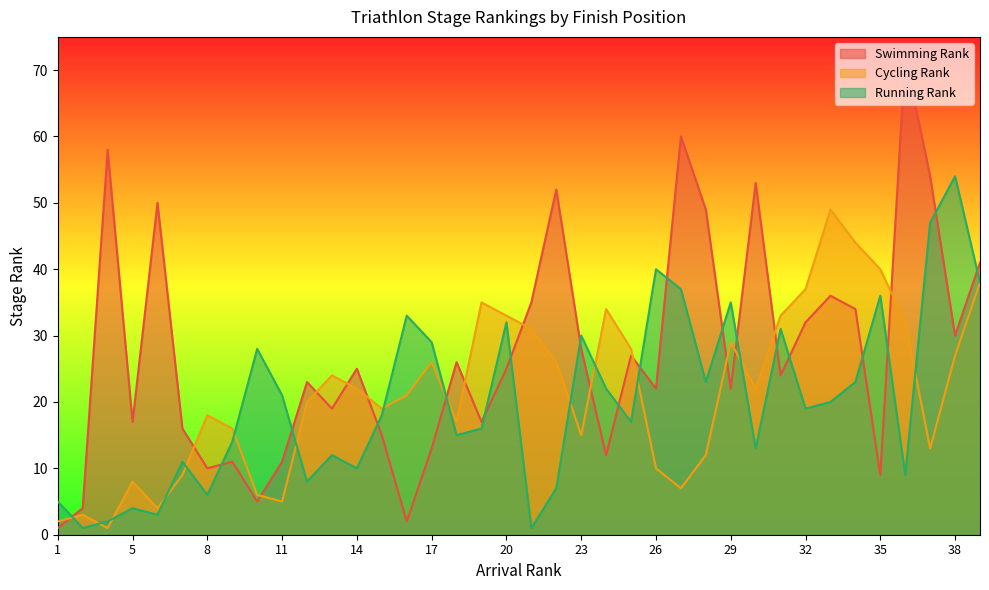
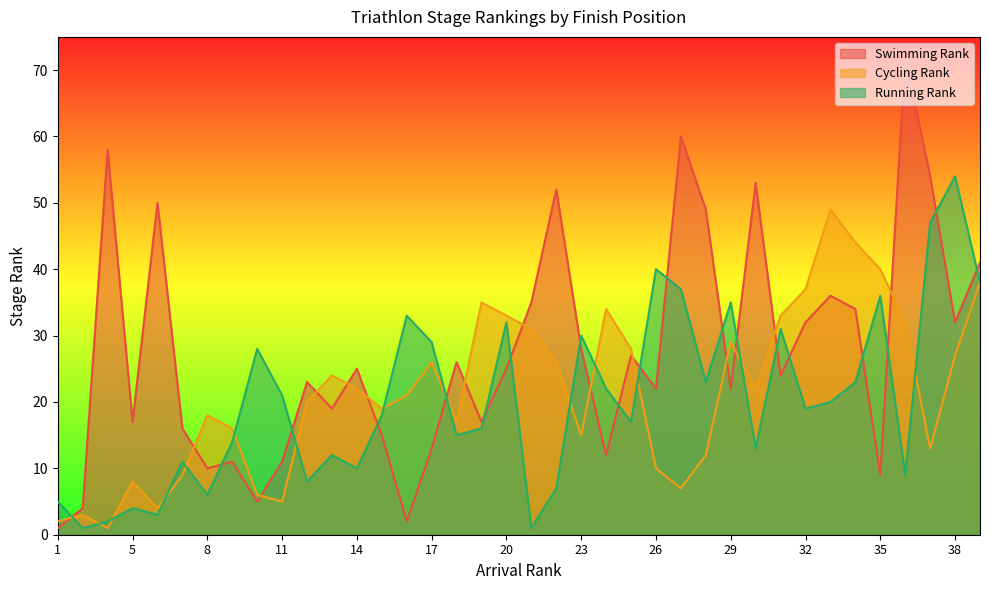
Swimming Rank, 38: 30 -> 32
